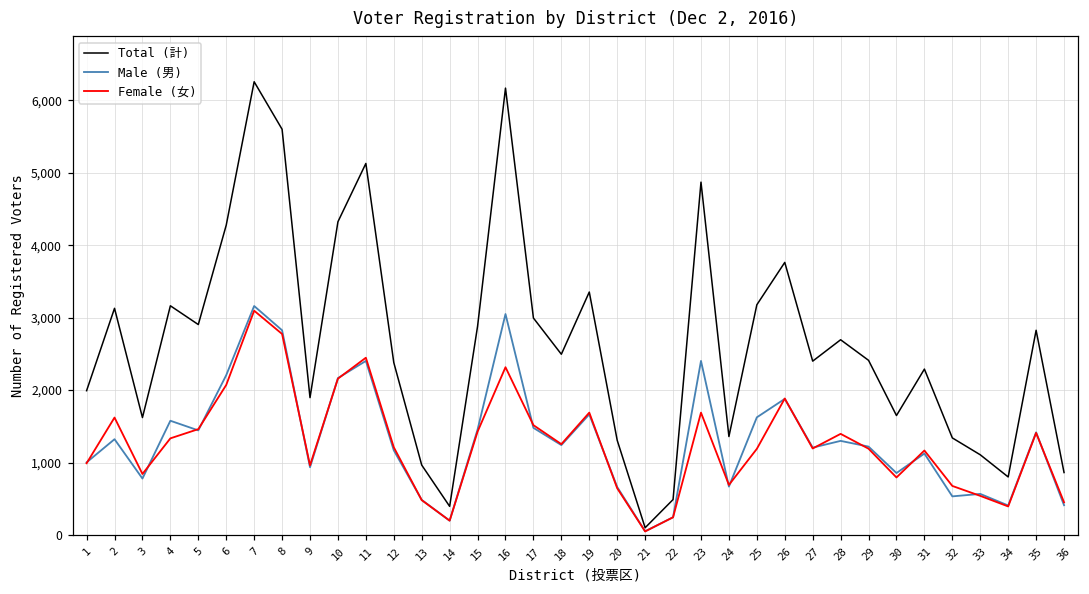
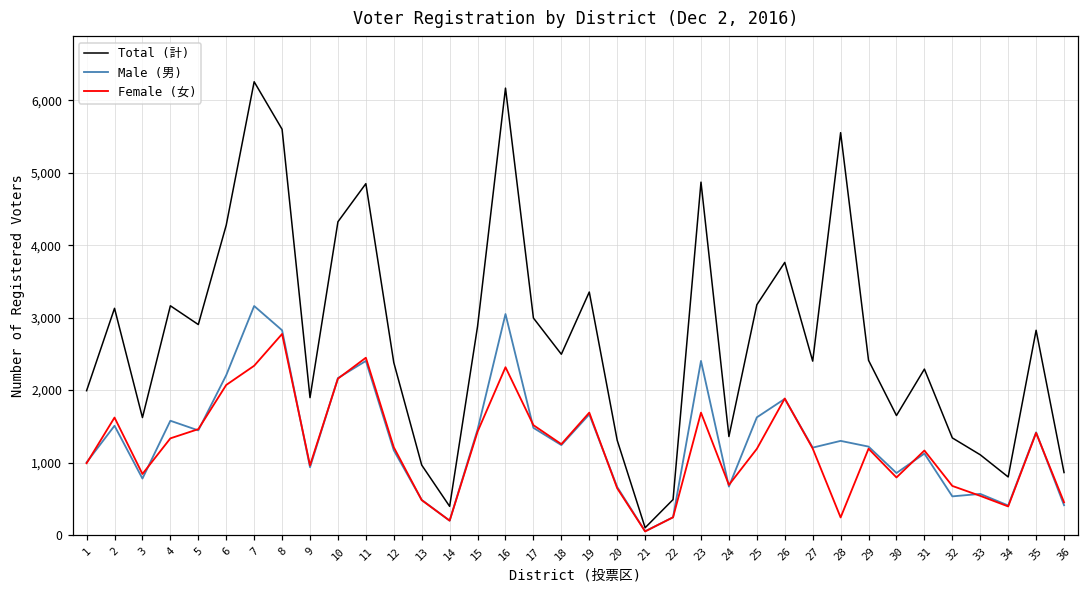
Male (男), 2: 1,300 -> 1,500
Female (女), 7: 3,100 -> 2,300
Total (計), 11: 5,100 -> 4,900
Total (計), 28: 2,700 -> 5,600
Female (女), 28: 1,400 -> 200
